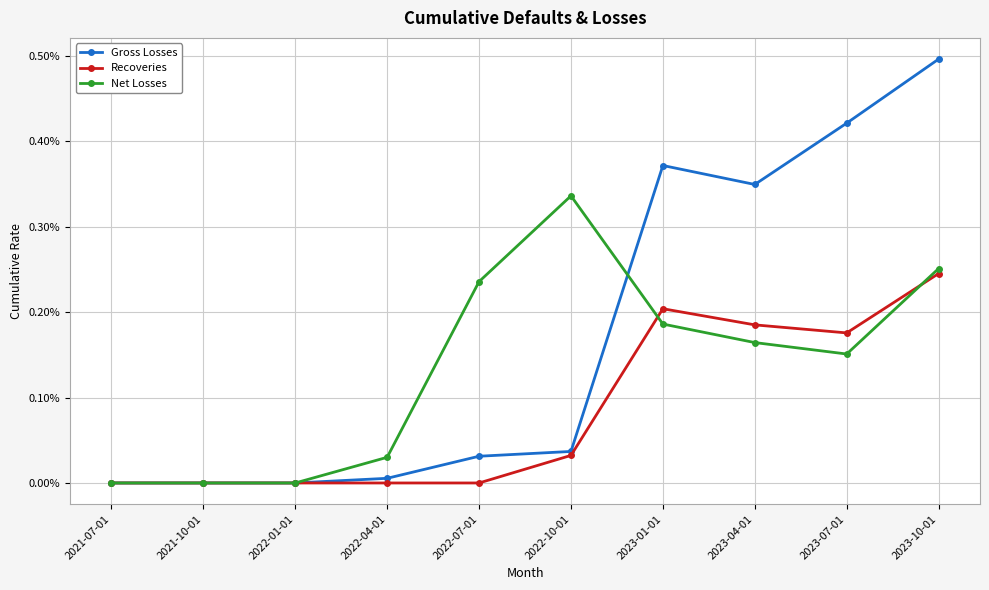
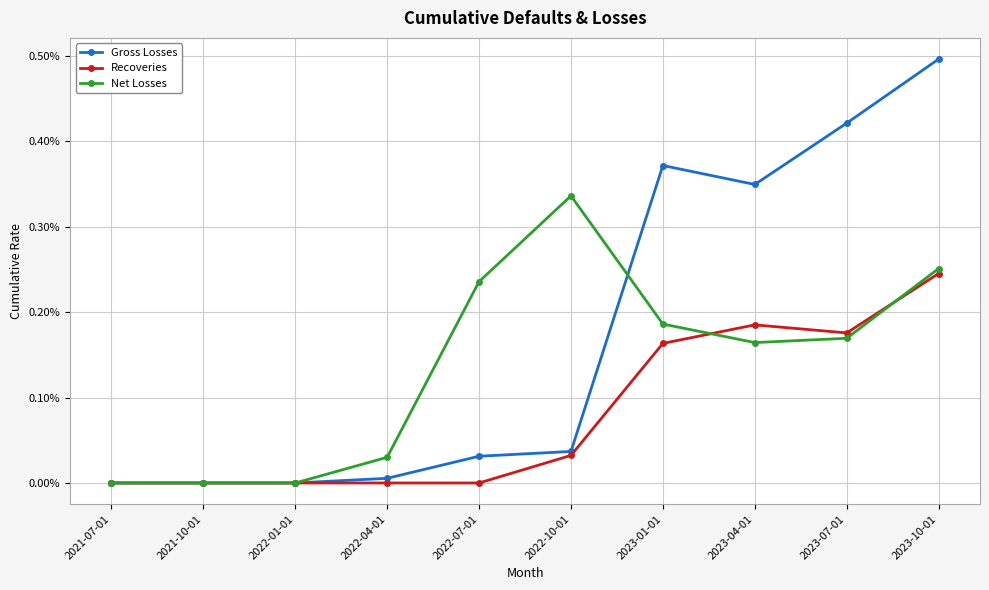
Recoveries, 2023-01-01: 0.20% -> 0.16%
Net Losses, 2023-07-01: 0.15% -> 0.17%
